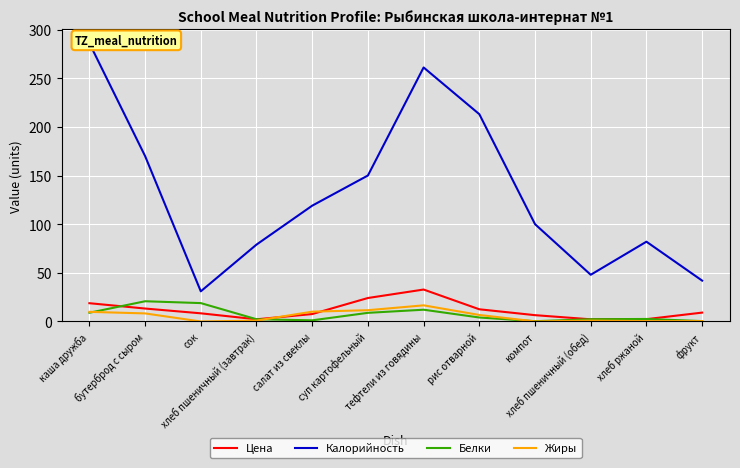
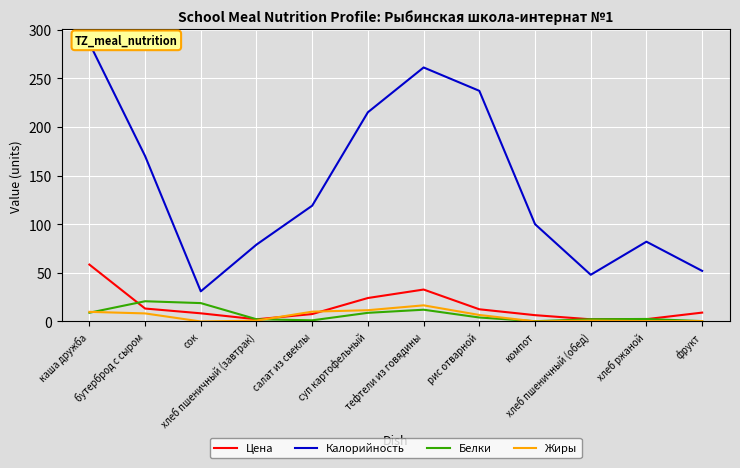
Цена, каша дружба: 20 -> 60
Калорийность, суп картофельный: 150 -> 220
Калорийность, рис отварной: 210 -> 240
Калорийность, фрукт: 40 -> 50
